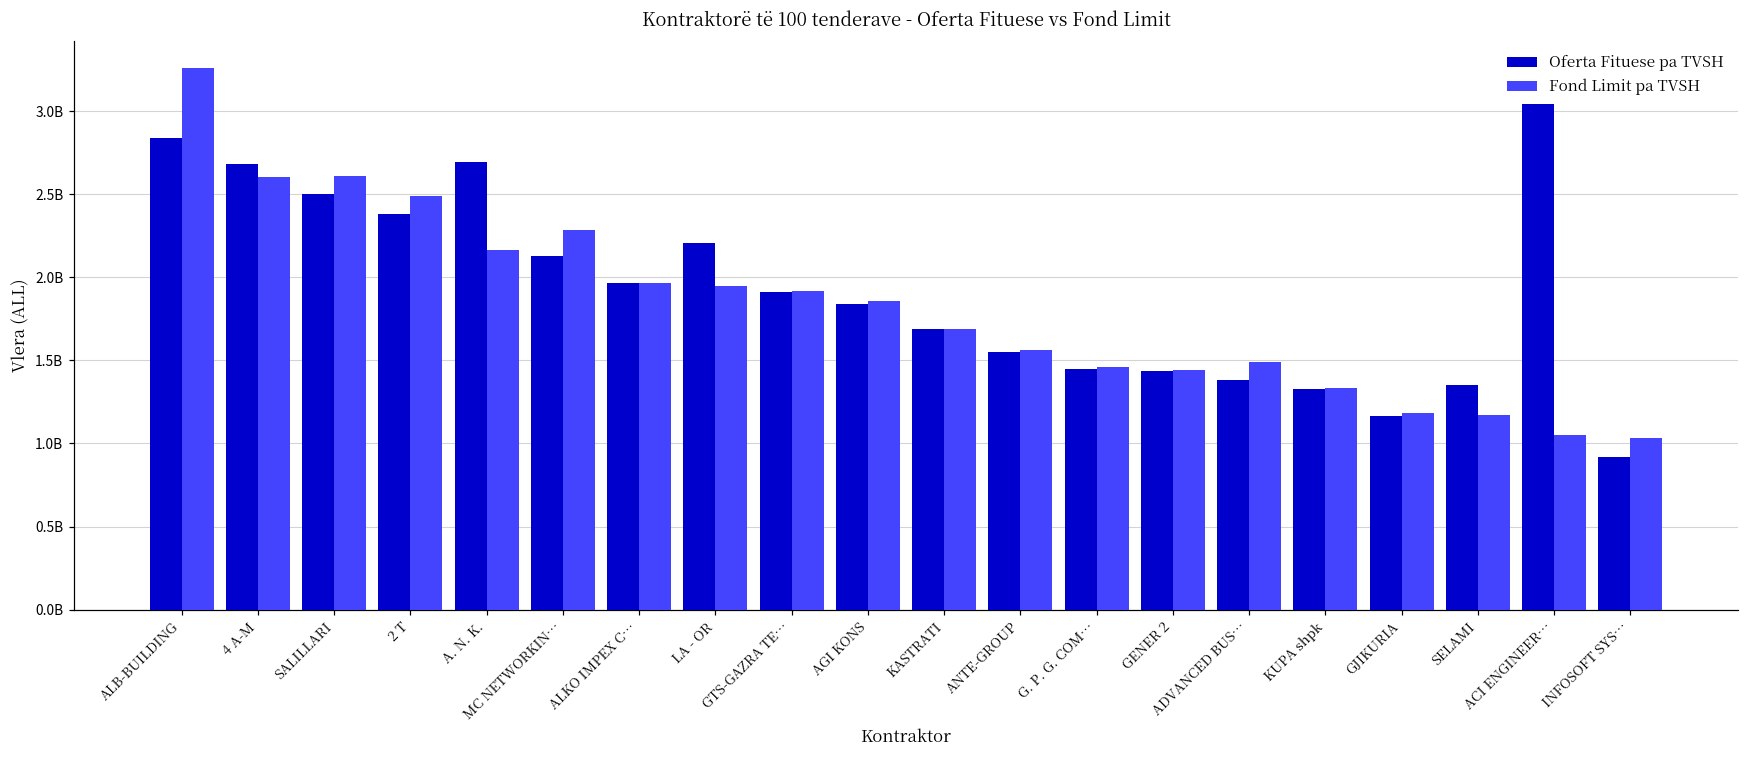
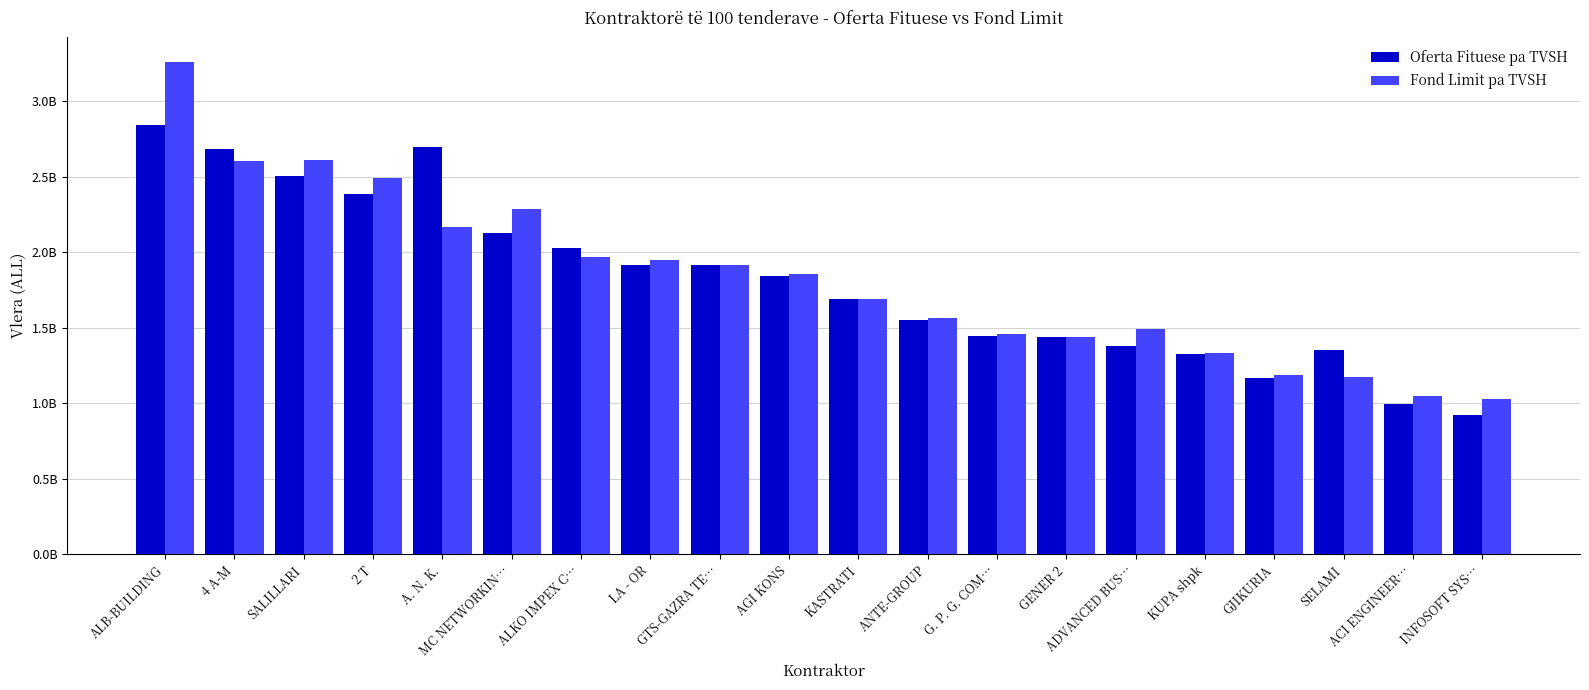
Oferta Fituese pa TVSH, ALKO IMPEX C…: 1970000000 -> 2030000000
Oferta Fituese pa TVSH, LA - OR: 2210000000 -> 1920000000
Oferta Fituese pa TVSH, ACI ENGINEER…: 3040000000 -> 990000000
